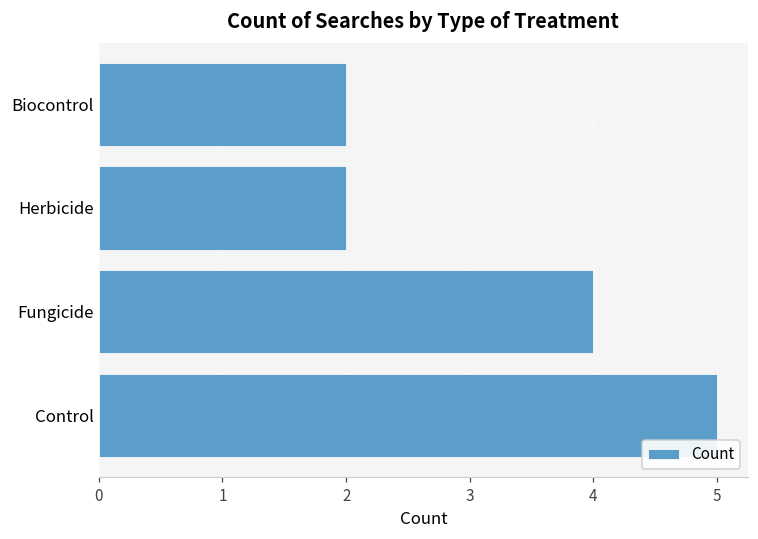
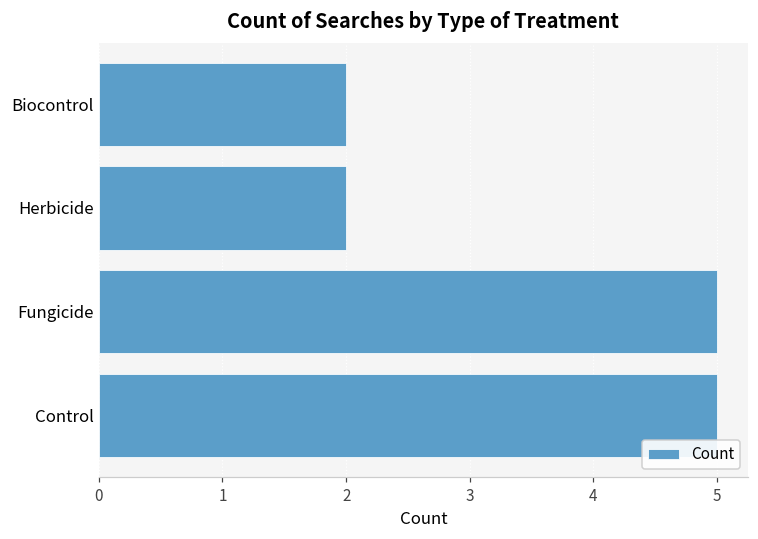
Fungicide: 4 -> 5
